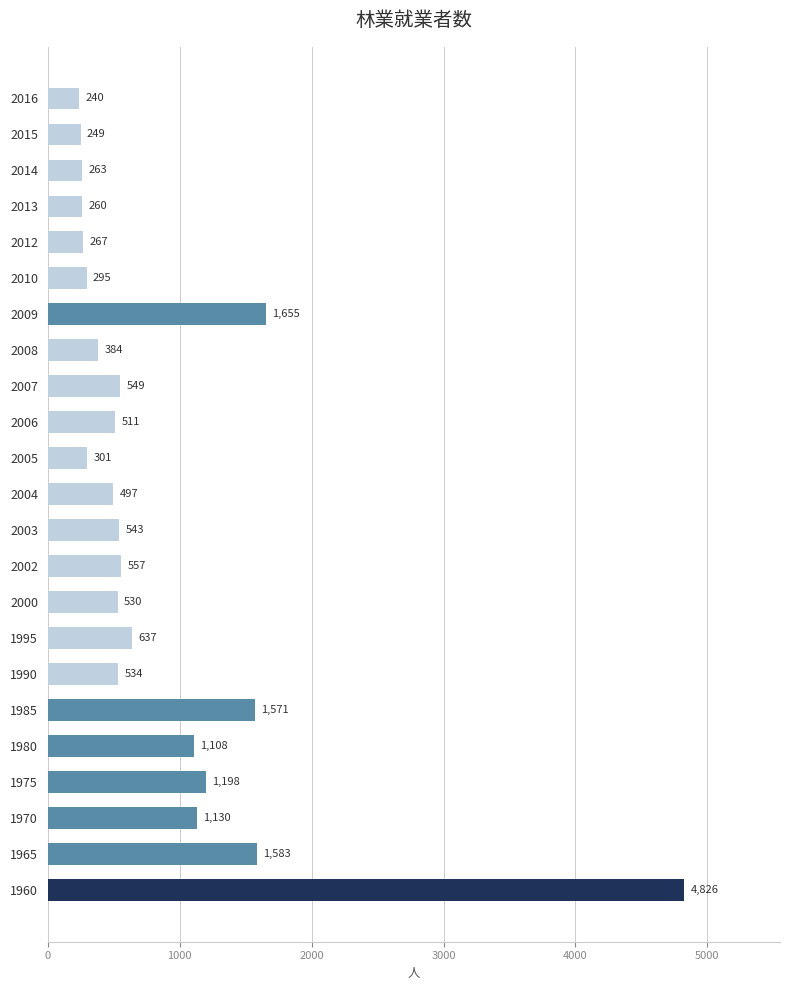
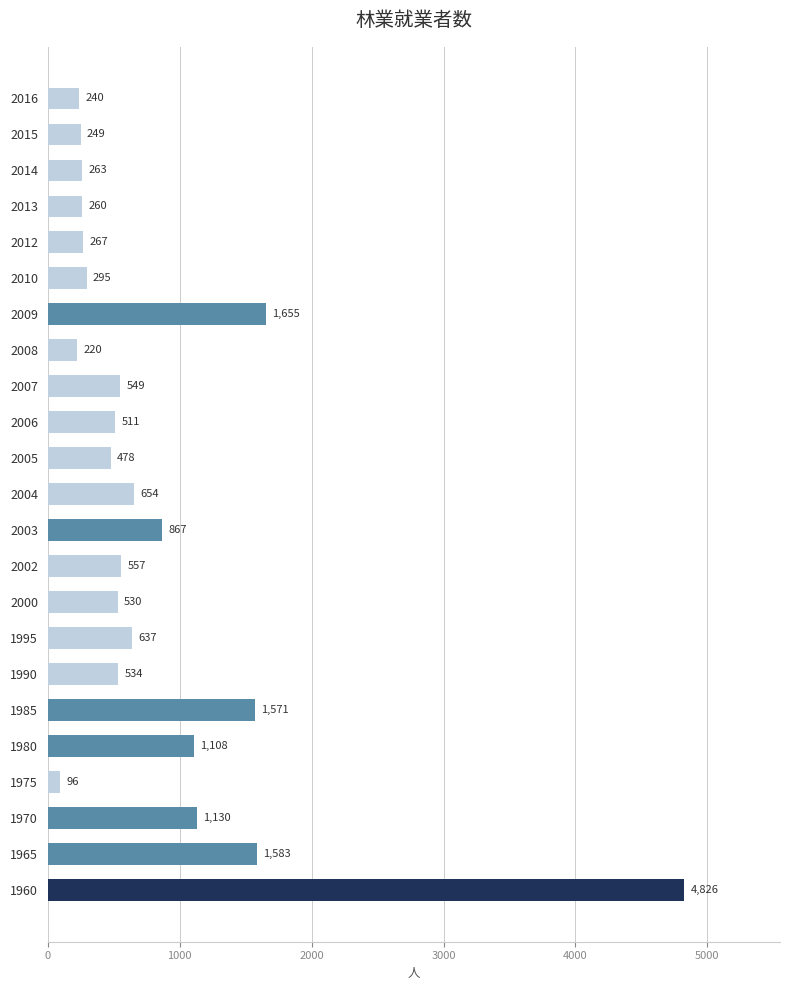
2008: 384 -> 220
2005: 301 -> 478
2004: 497 -> 654
2003: 543 -> 867
1975: 1,198 -> 96
